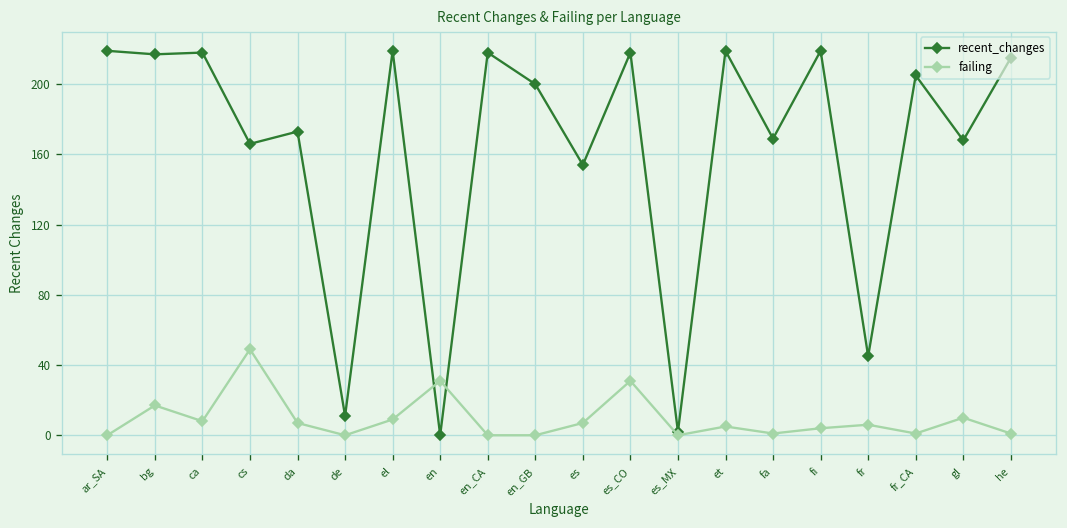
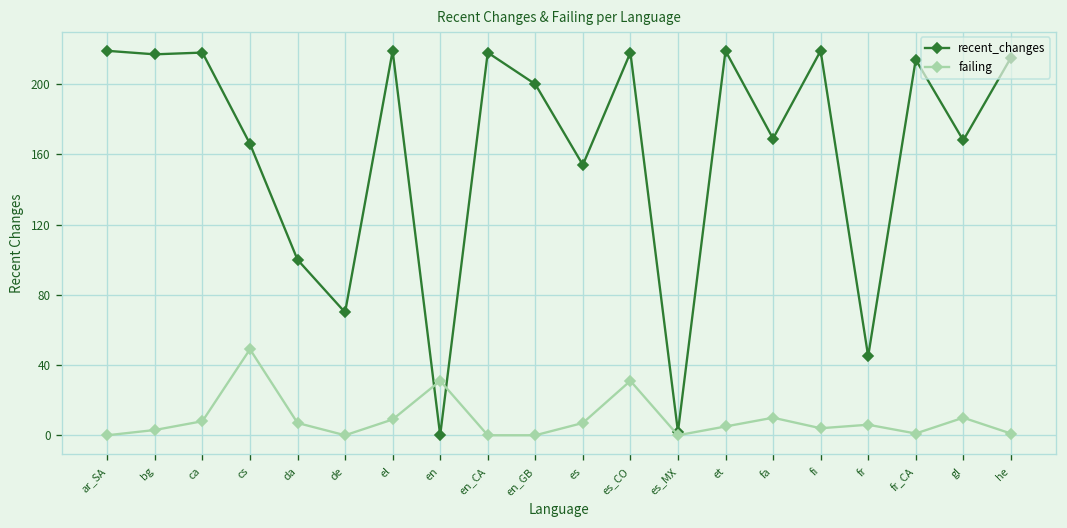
failing, bg: 17 -> 3
recent_changes, da: 173 -> 100
recent_changes, de: 11 -> 70
failing, fa: 1 -> 10
recent_changes, fr_CA: 205 -> 214
